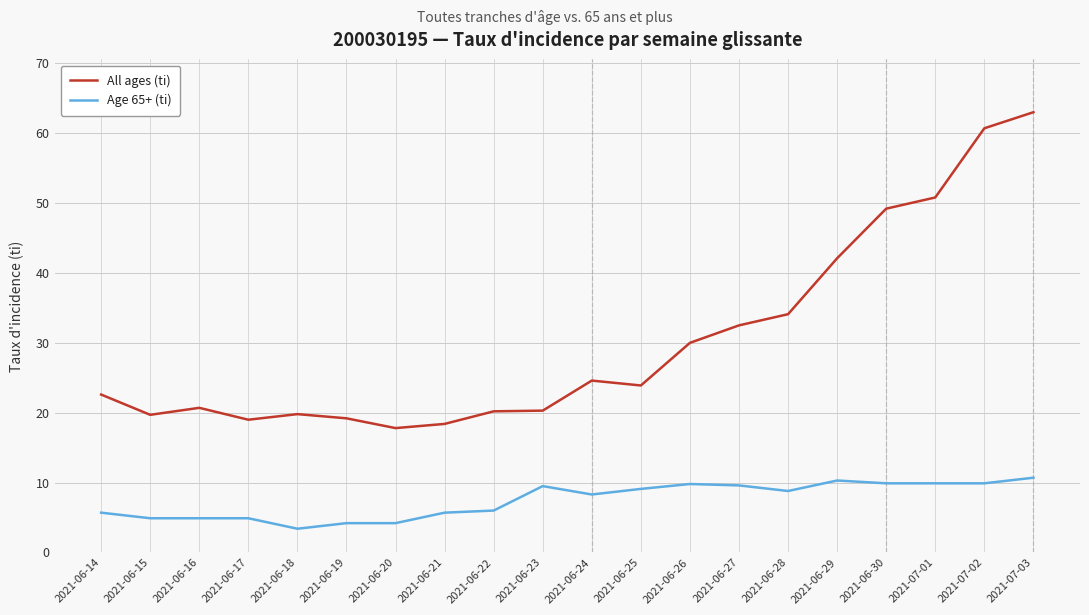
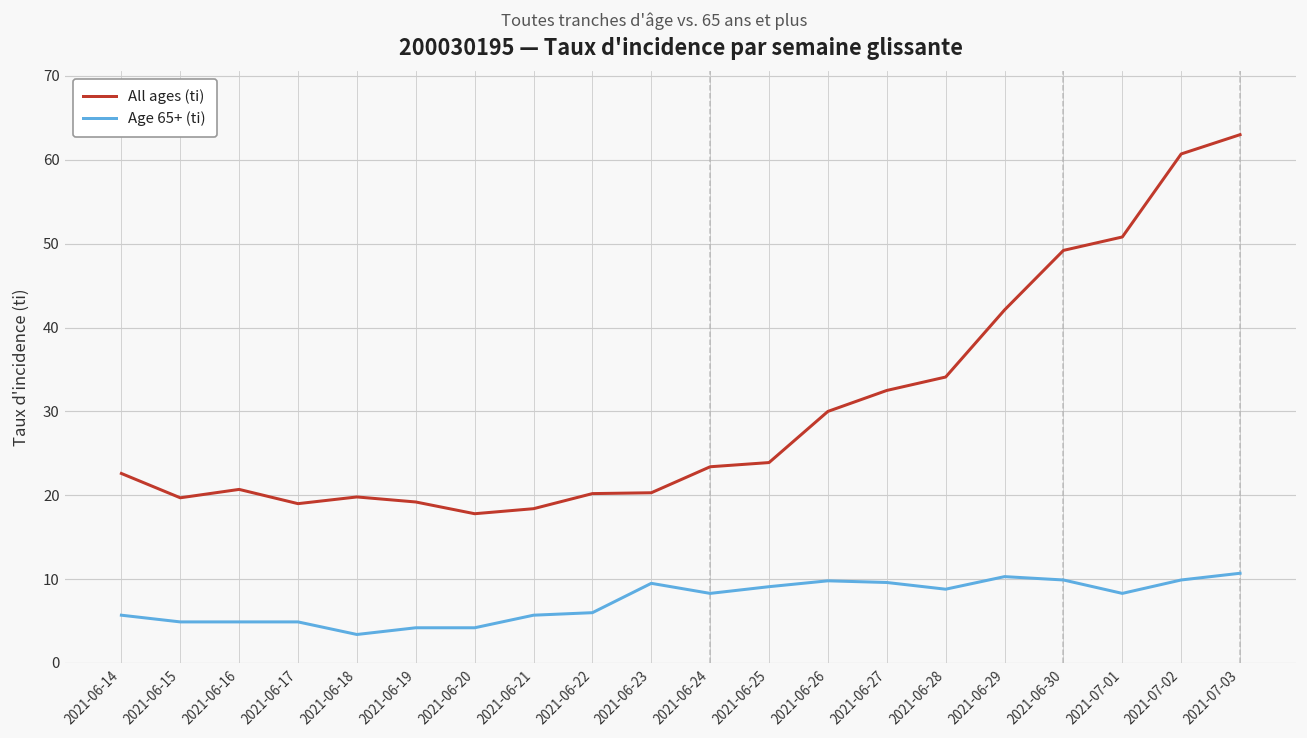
All ages (ti), 2021-06-24: 25 -> 23
Age 65+ (ti), 2021-07-01: 10 -> 8
